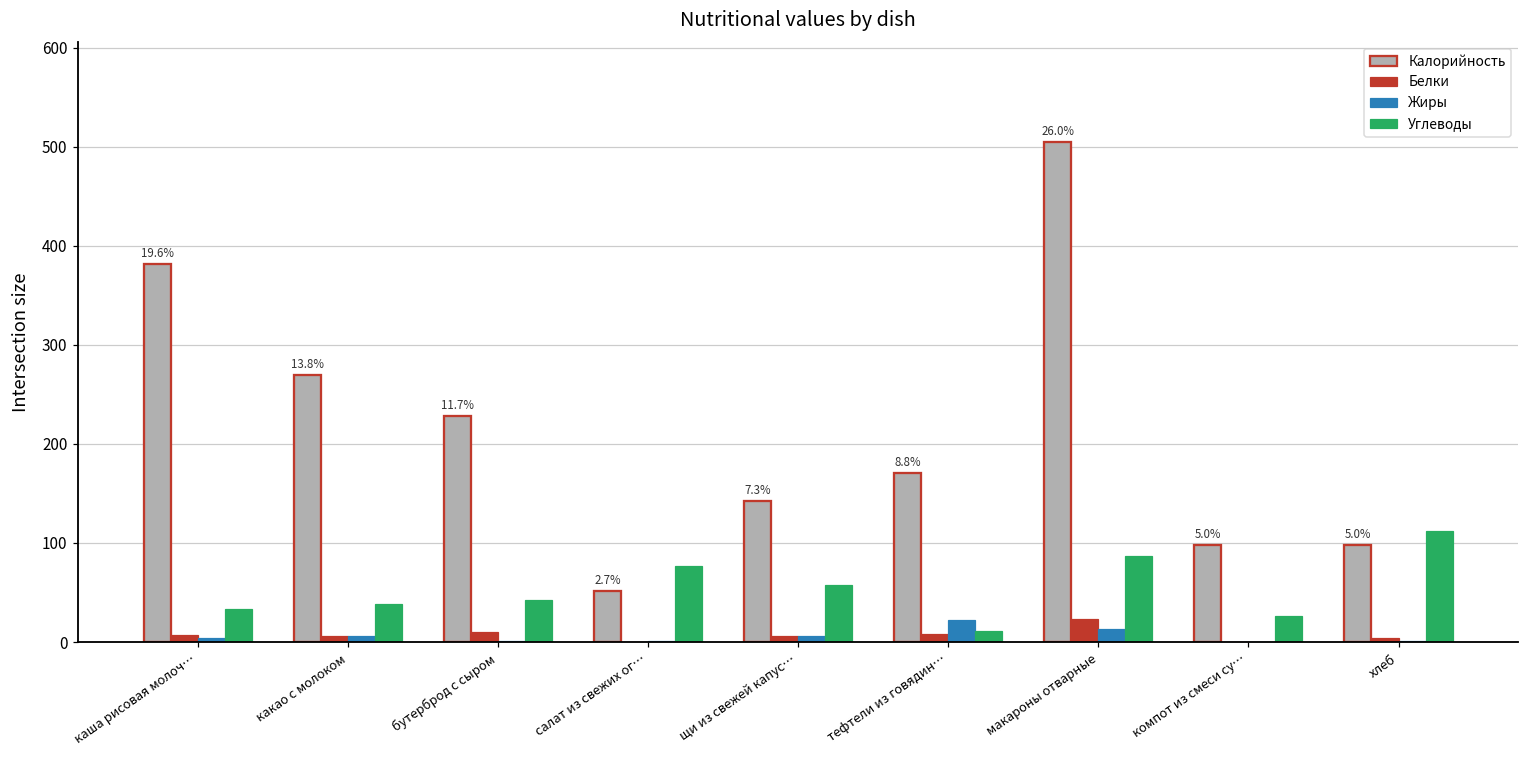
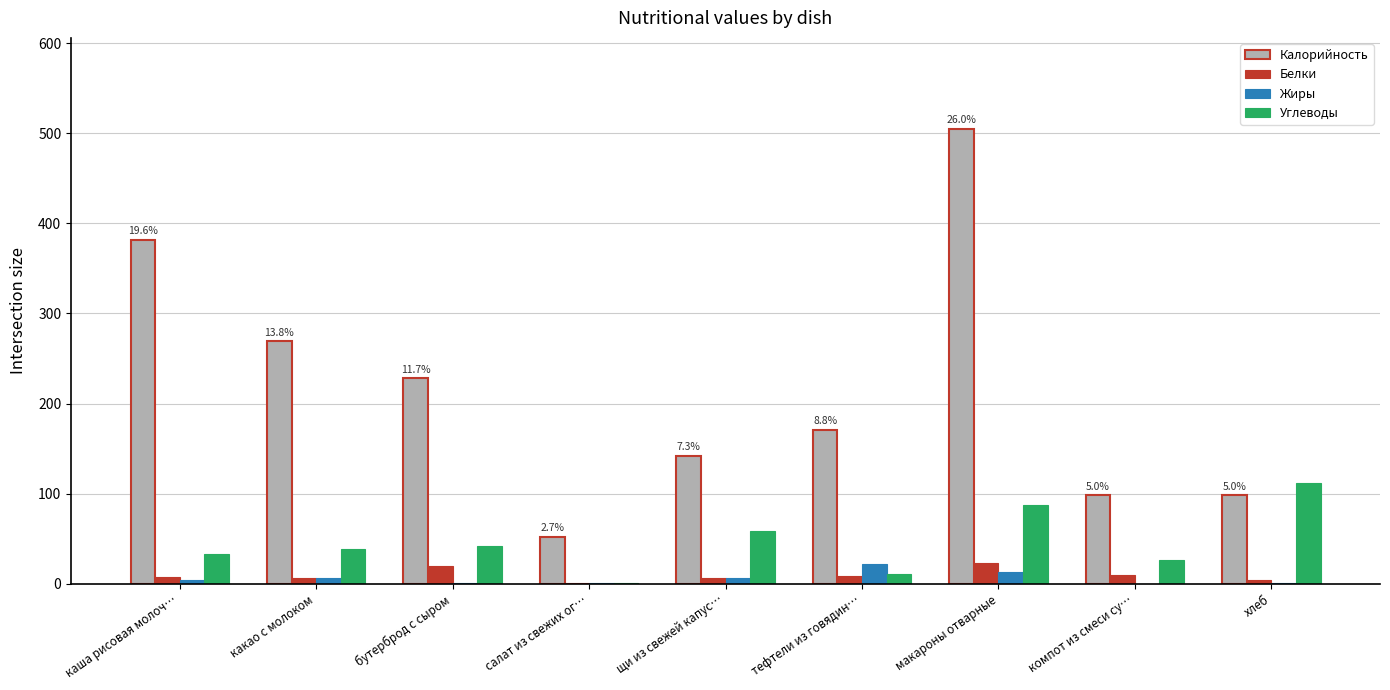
Белки, бутерброд с сыром: 10 -> 20
Углеводы, салат из свежих ог…: 80 -> 0
Белки, компот из смеси су…: 0 -> 10
